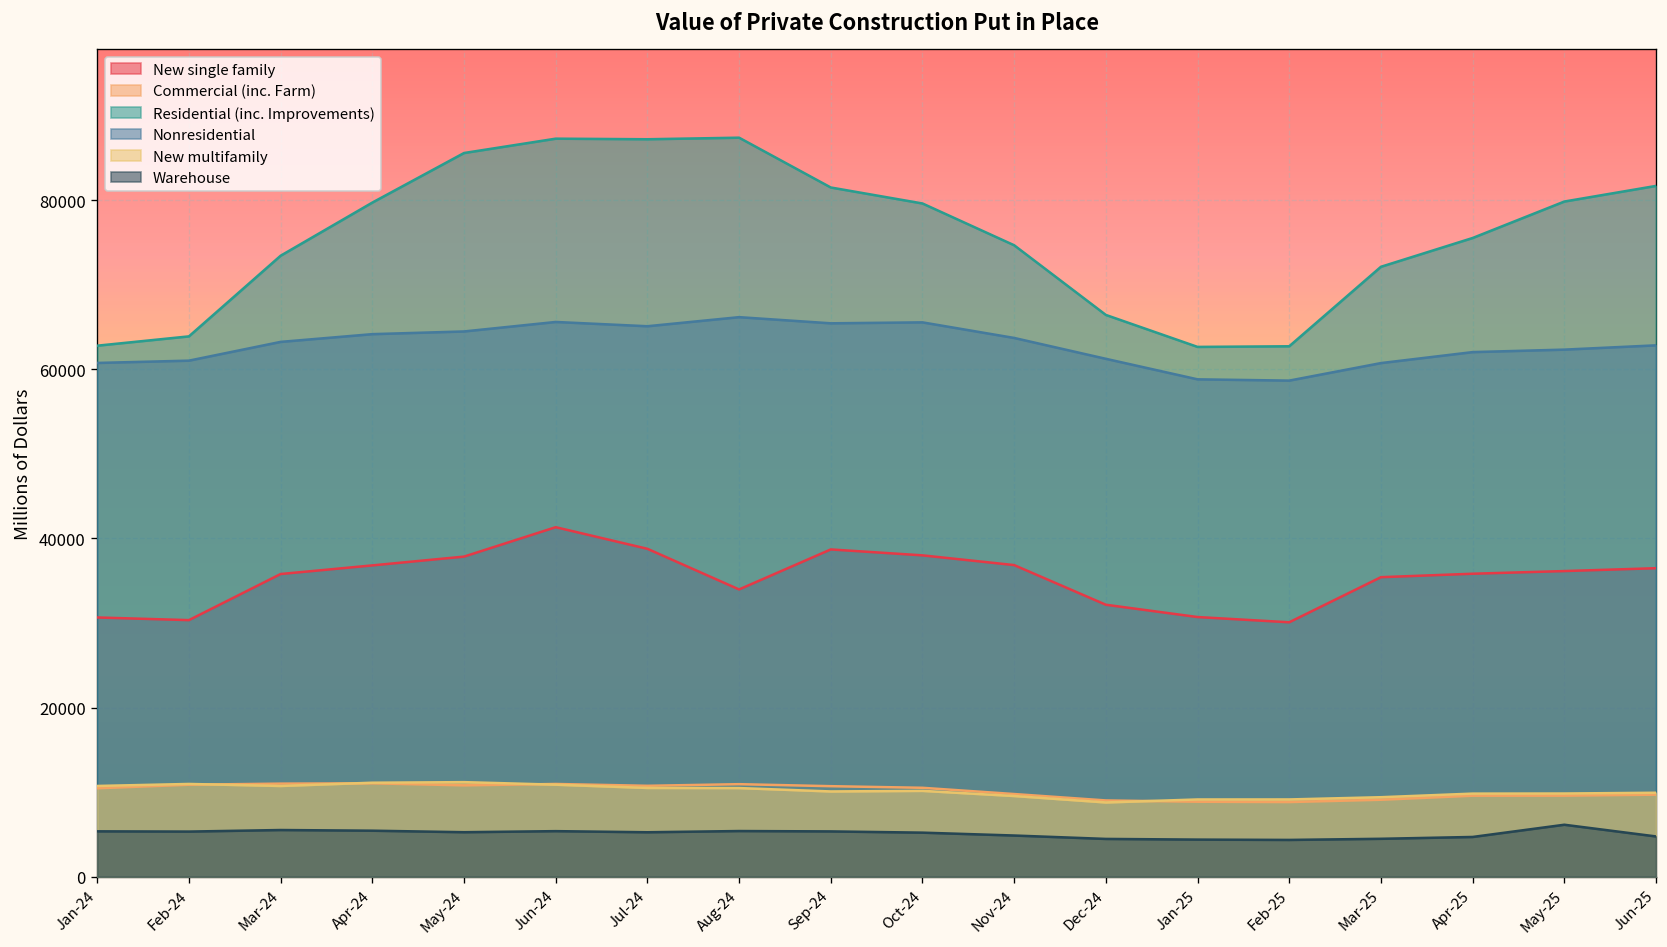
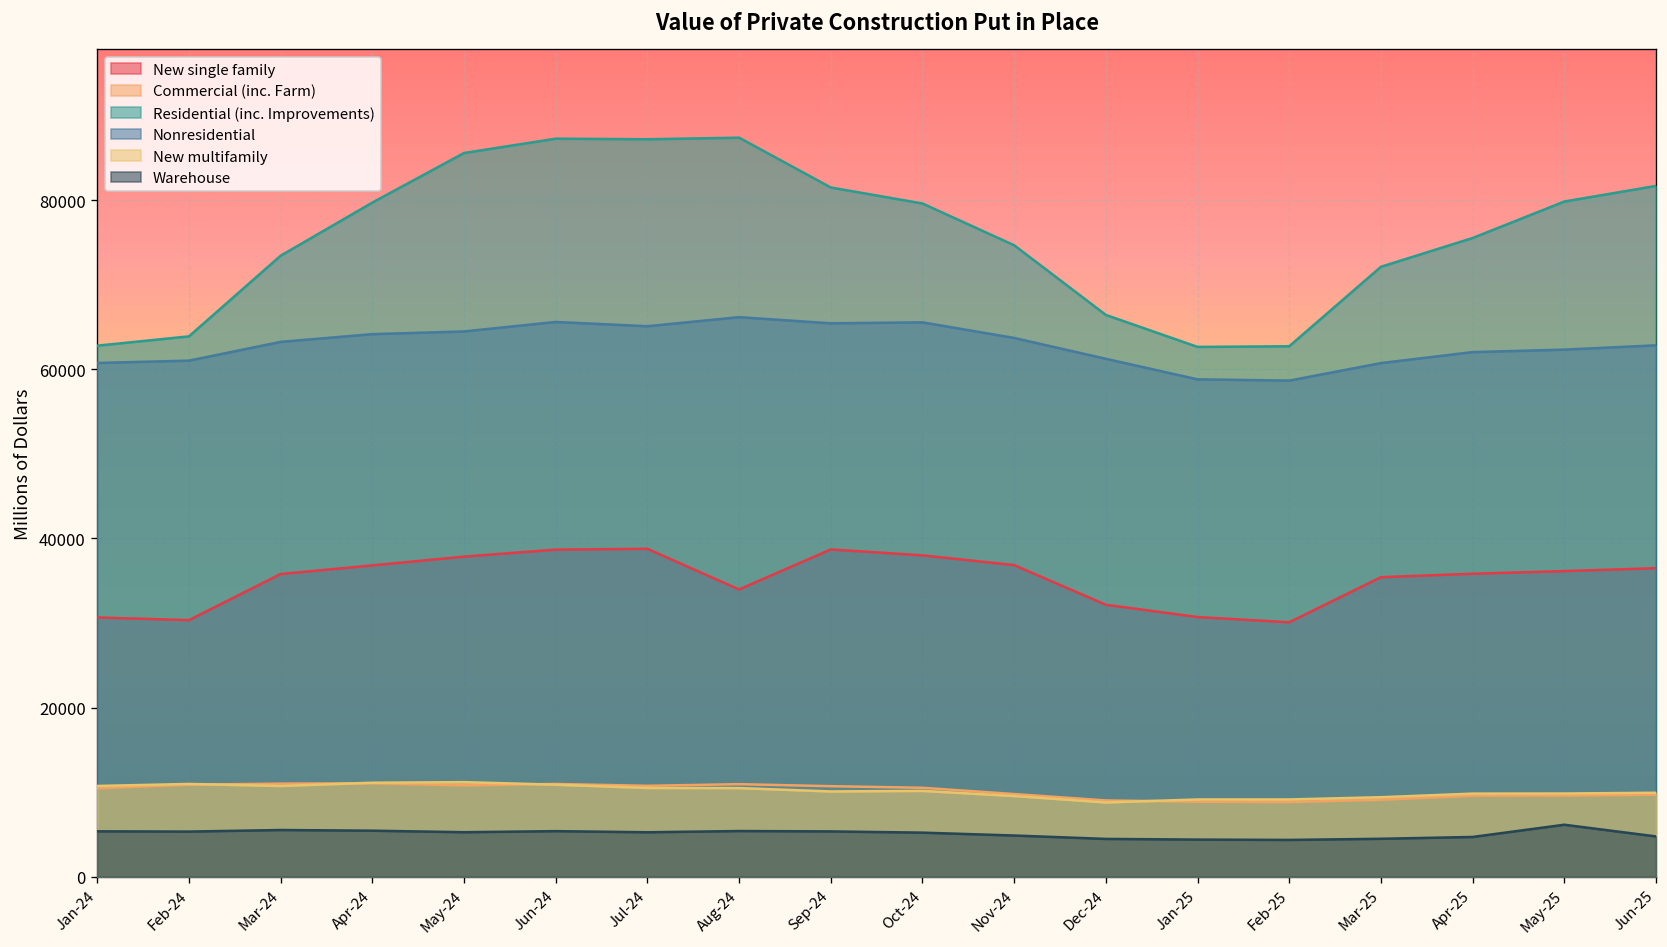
New single family, Jun-24: 41000 -> 39000
